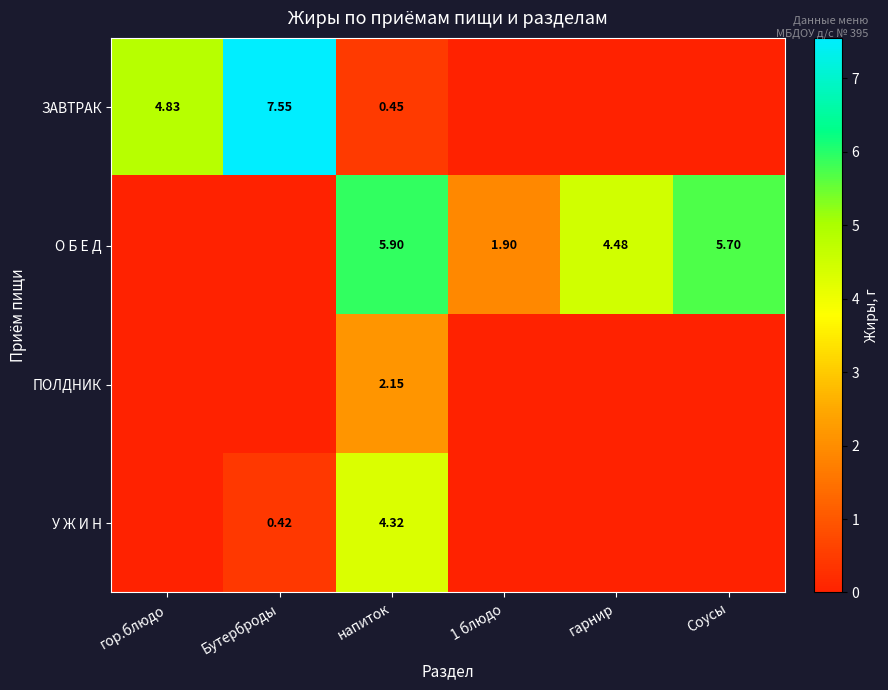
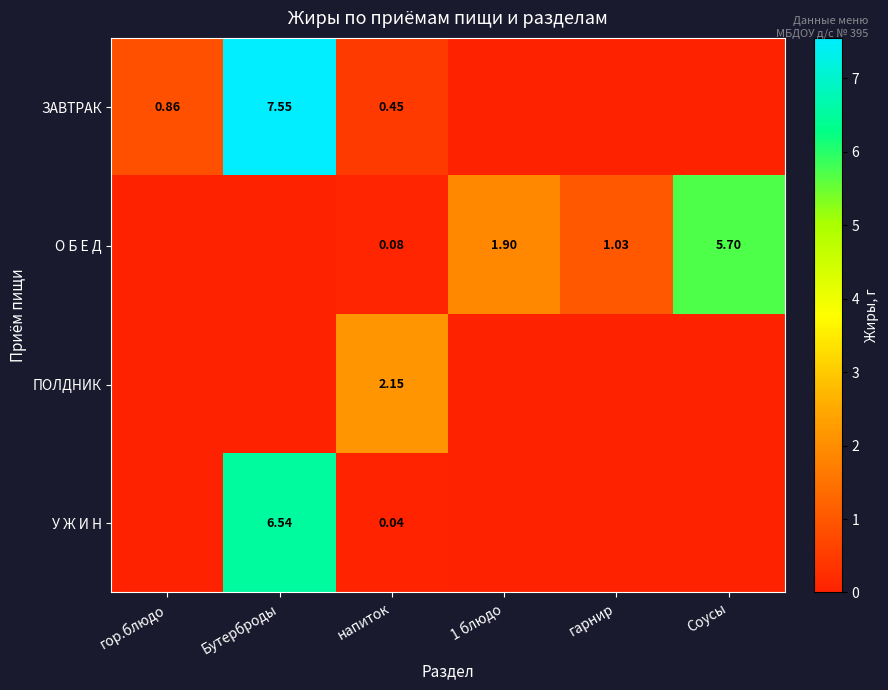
ЗАВТРАК, гор.блюдо: 4.83 -> 0.86
О Б Е Д, напиток: 5.90 -> 0.08
О Б Е Д, гарнир: 4.48 -> 1.03
У Ж И Н, Бутерброды: 0.42 -> 6.54
У Ж И Н, напиток: 4.32 -> 0.04
